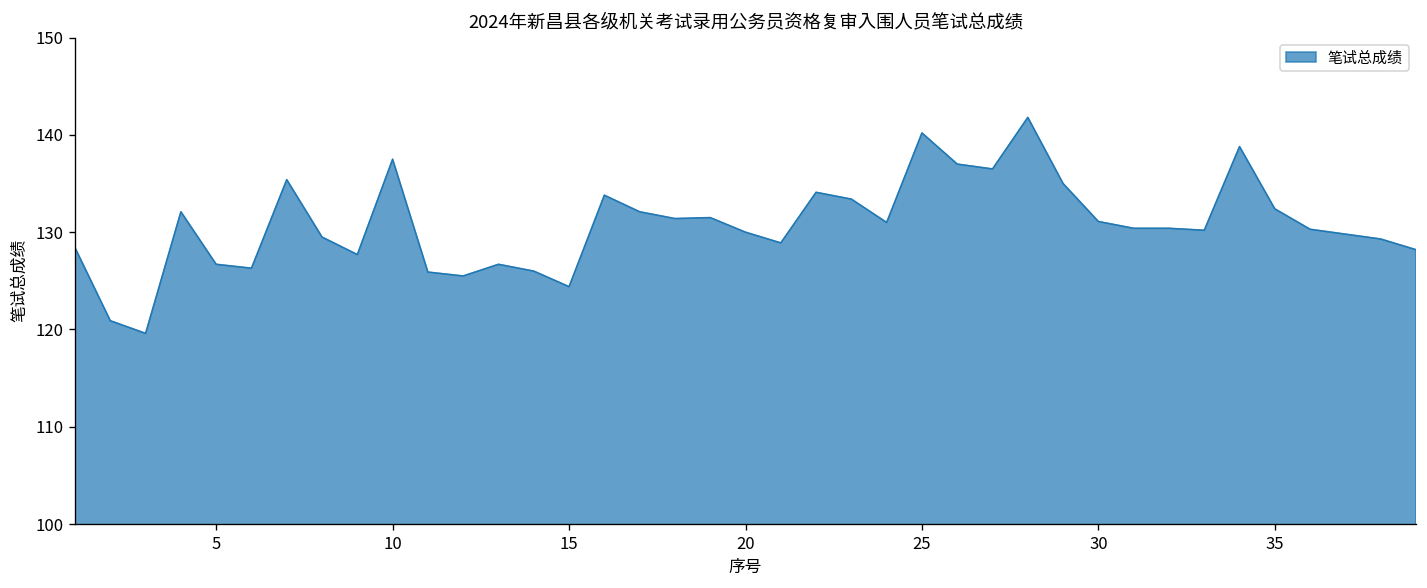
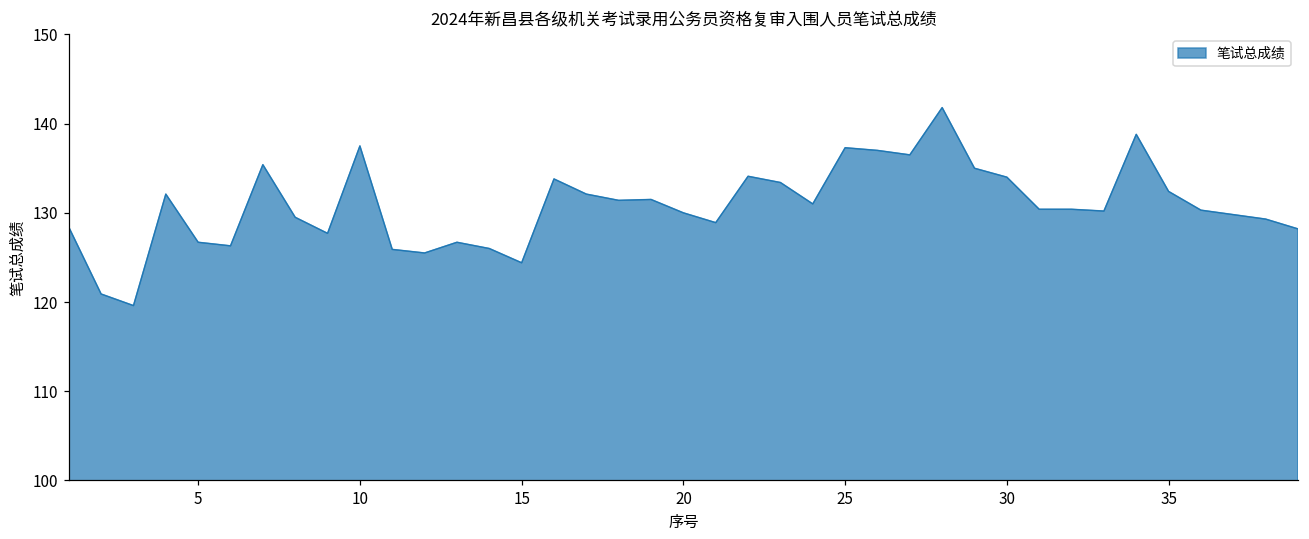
25: 140 -> 137
30: 131 -> 134
